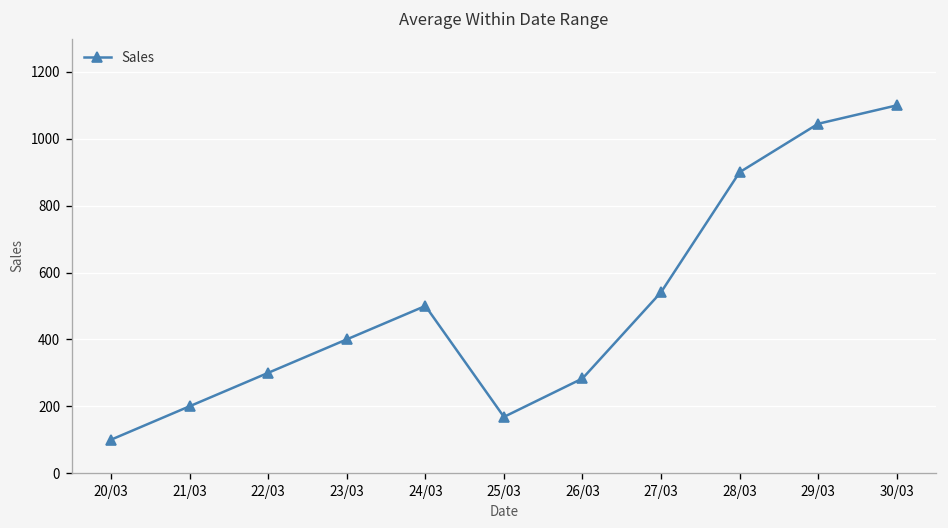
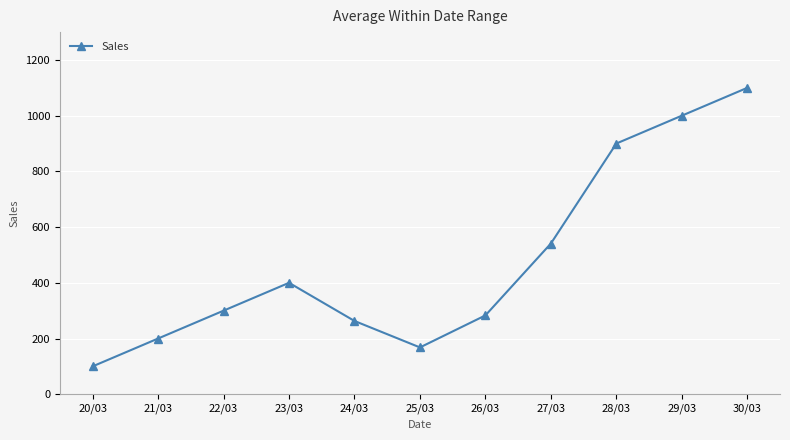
24/03: 500 -> 260
29/03: 1050 -> 1000
